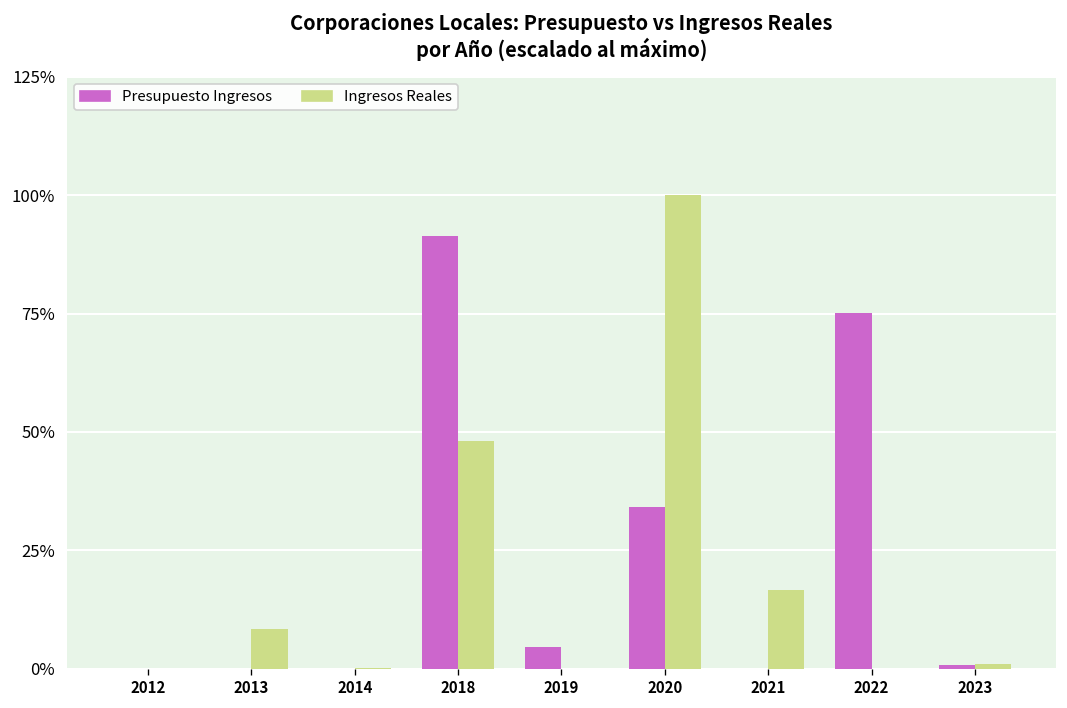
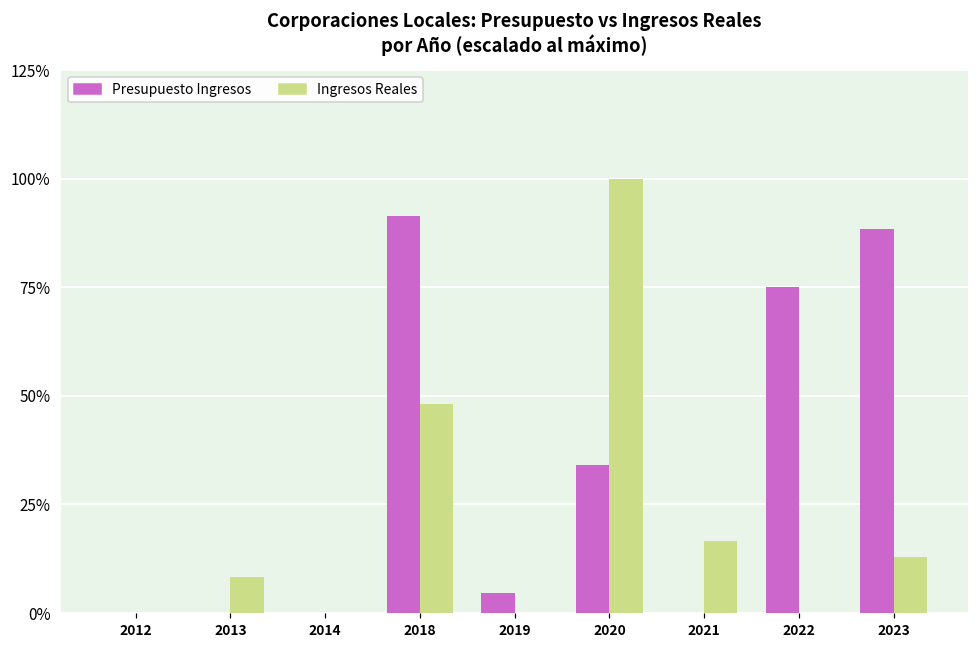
Presupuesto Ingresos, 2023: 1% -> 88%
Ingresos Reales, 2023: 1% -> 13%
